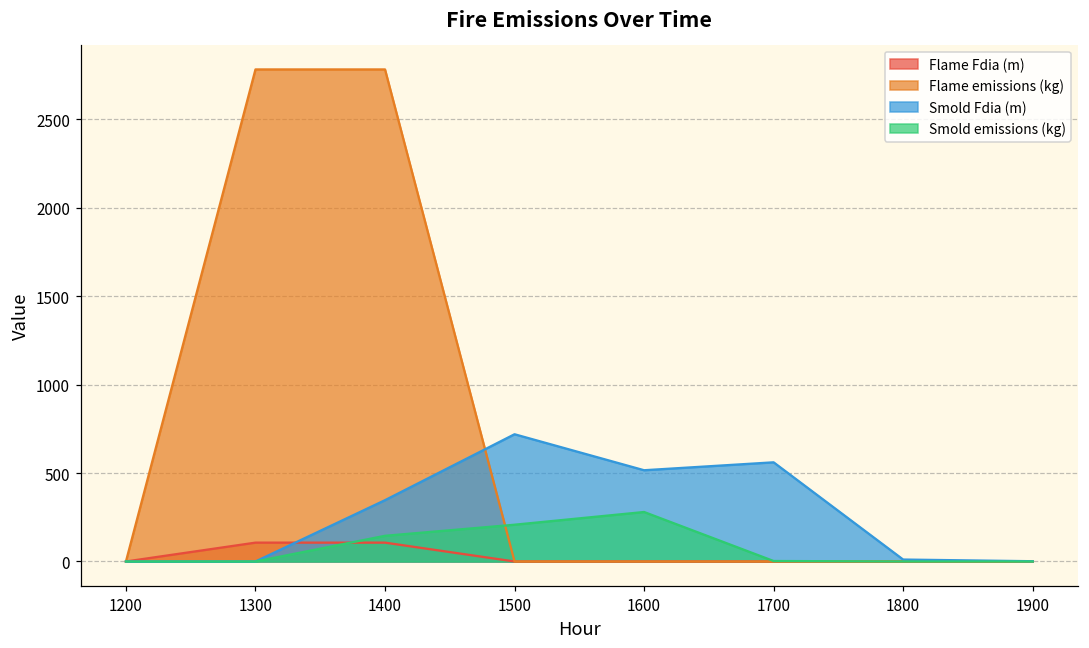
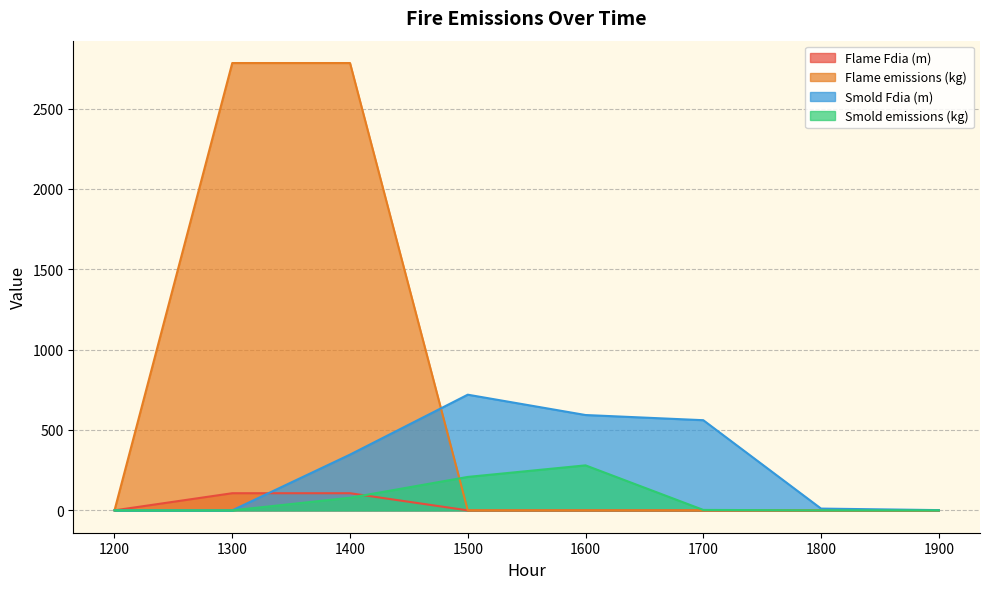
Smold emissions (kg), 1400: 150 -> 80
Smold Fdia (m), 1600: 520 -> 590
